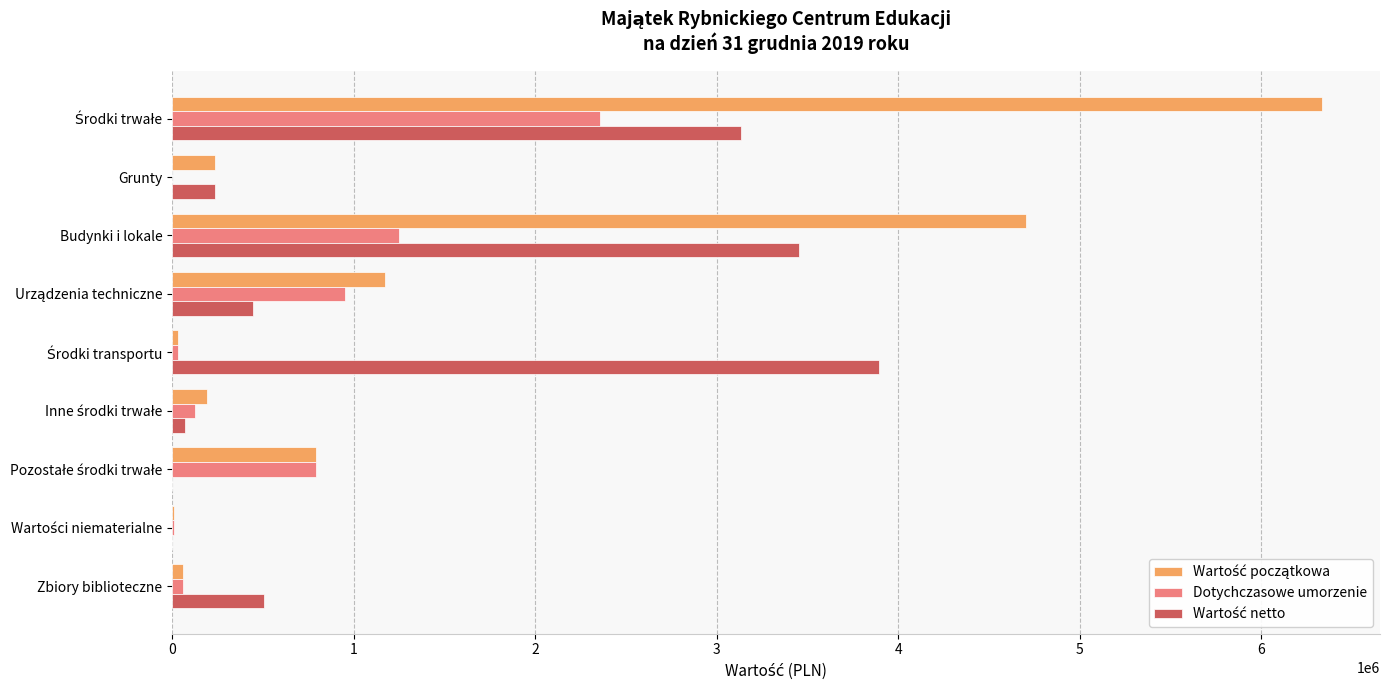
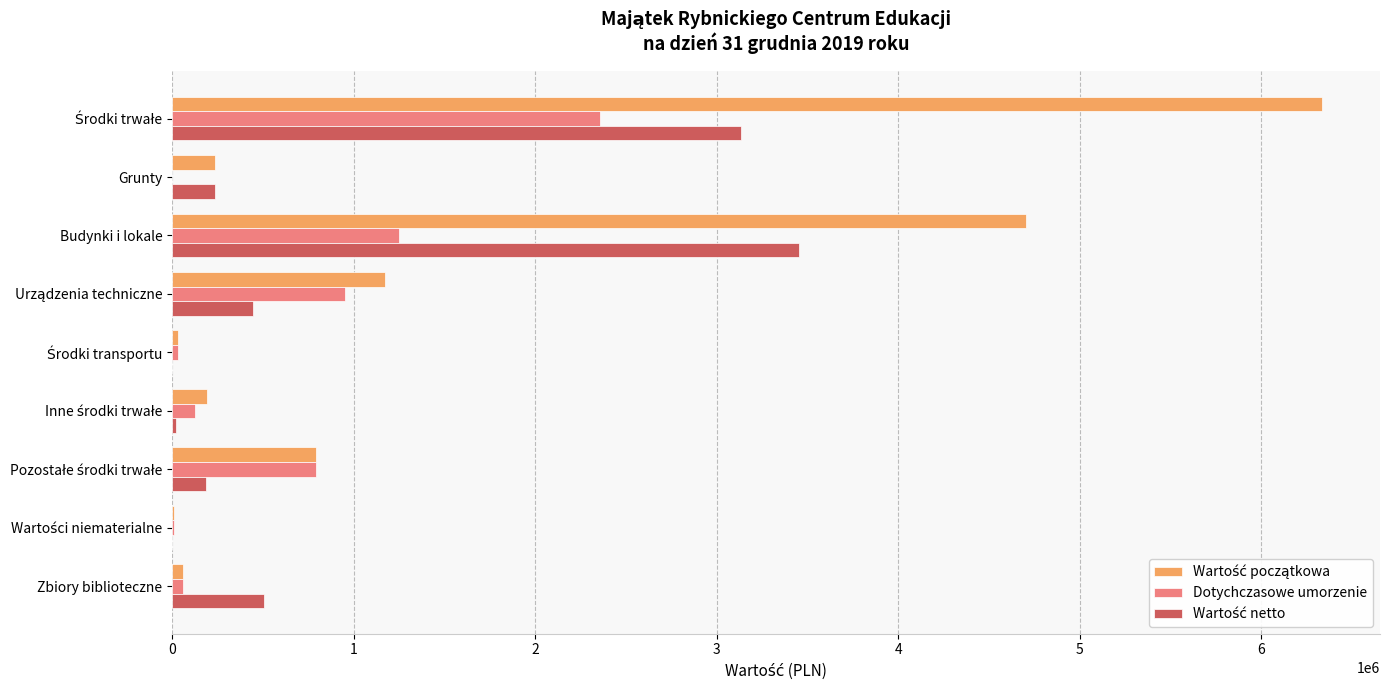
Wartość netto, Środki transportu: 3900000 -> 0
Wartość netto, Inne środki trwałe: 70000 -> 20000
Wartość netto, Pozostałe środki trwałe: 0 -> 190000
